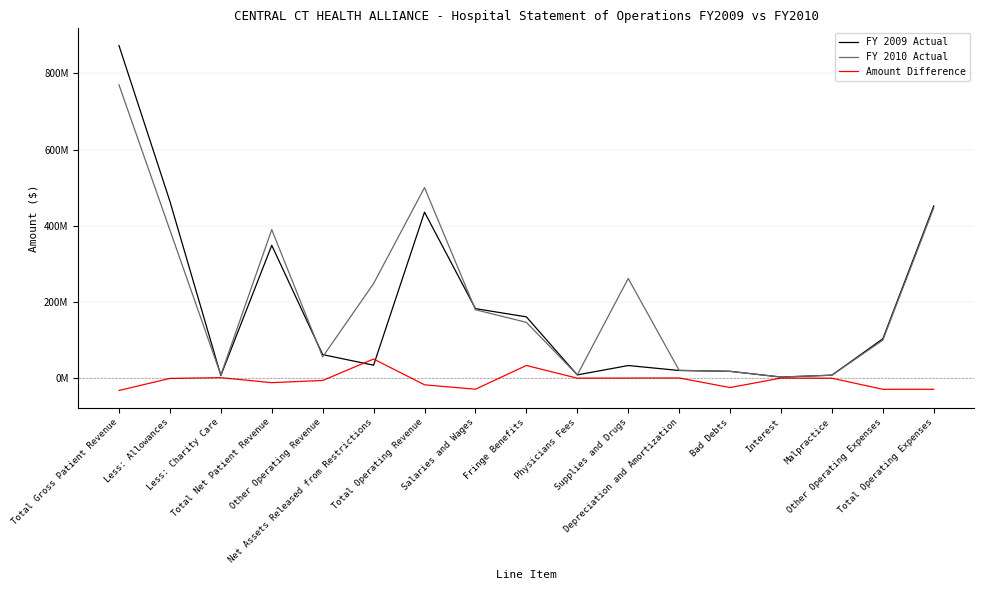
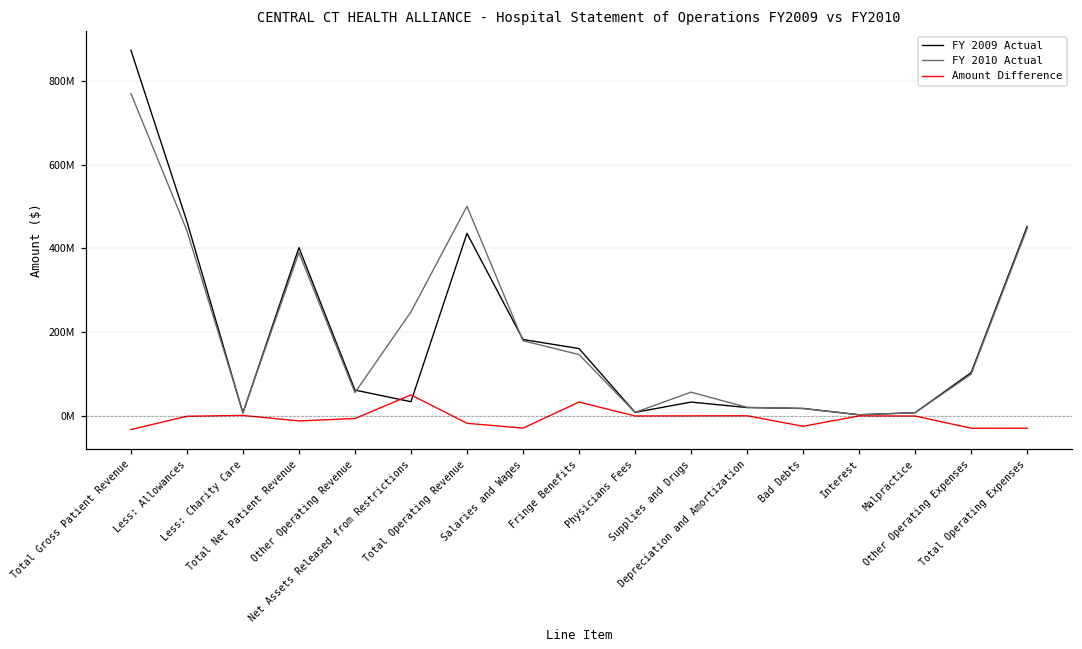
FY 2010 Actual, Less: Allowances: 390000000 -> 440000000
FY 2009 Actual, Total Net Patient Revenue: 350000000 -> 400000000
FY 2010 Actual, Supplies and Drugs: 260000000 -> 60000000
